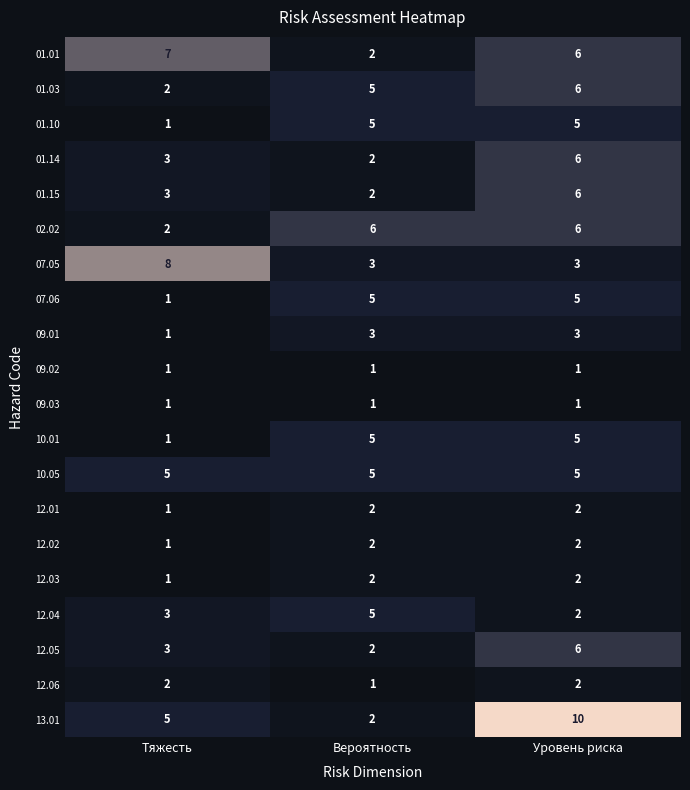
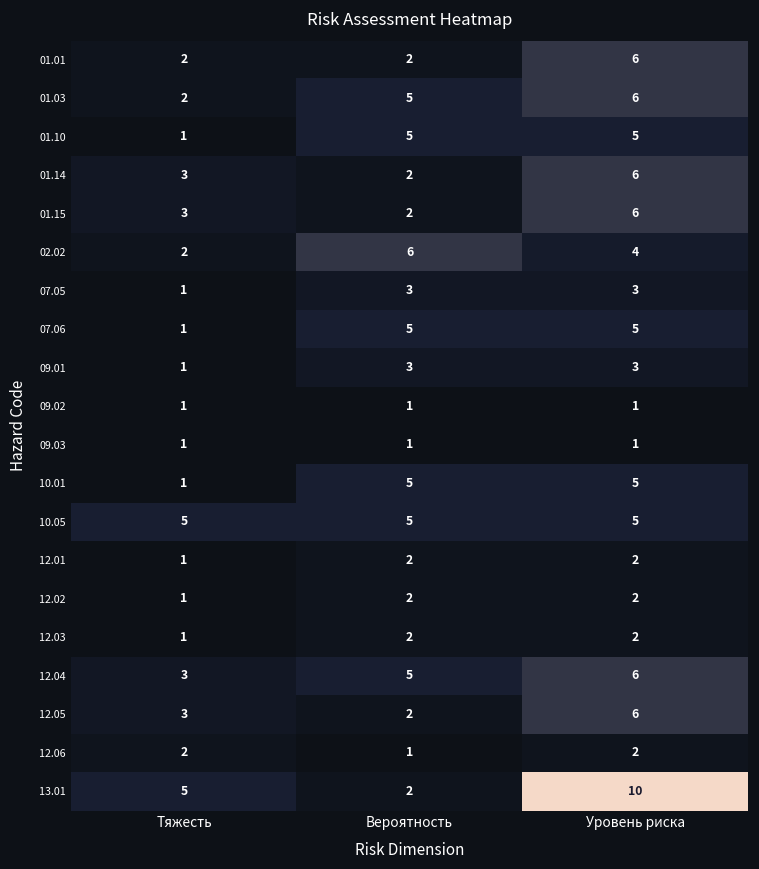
01.01, Тяжесть: 7 -> 2
02.02, Уровень риска: 6 -> 4
07.05, Тяжесть: 8 -> 1
12.04, Уровень риска: 2 -> 6
